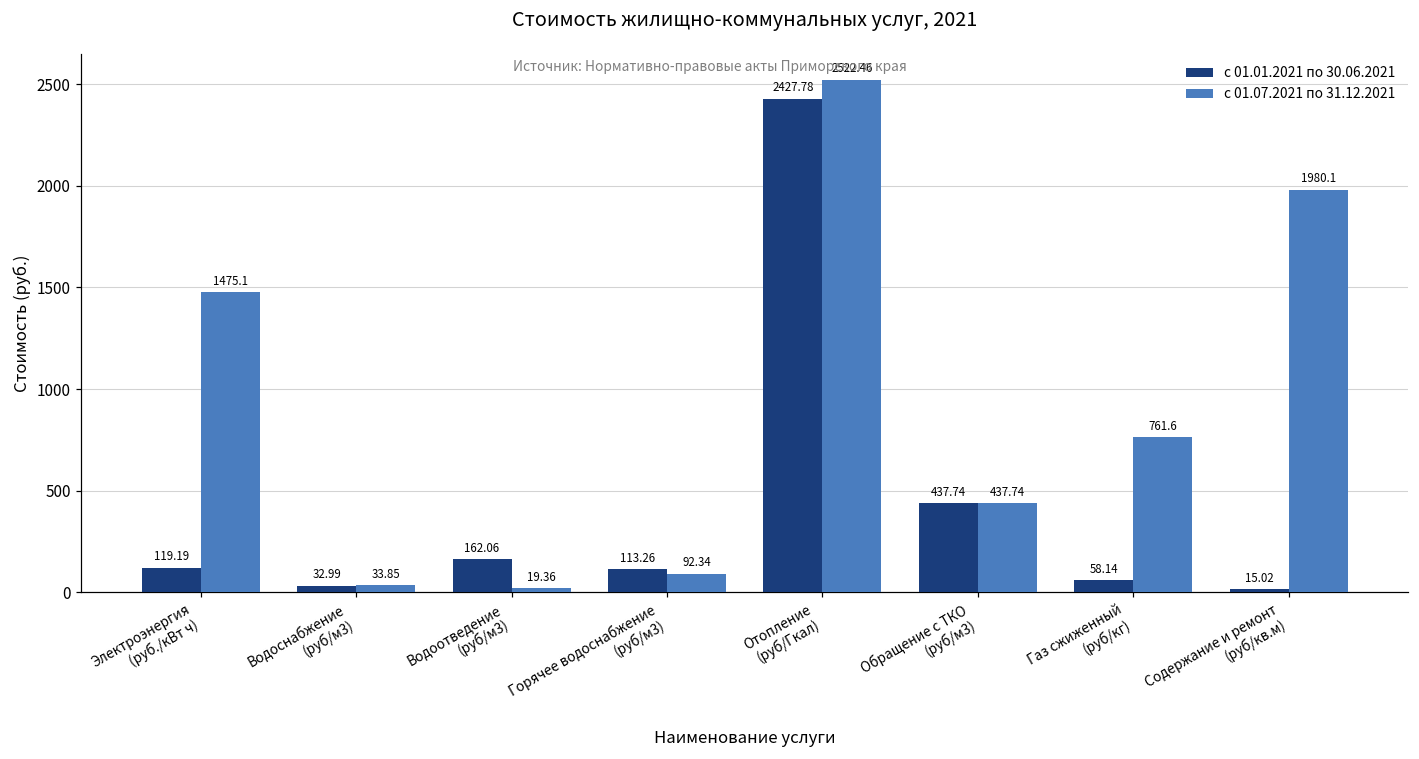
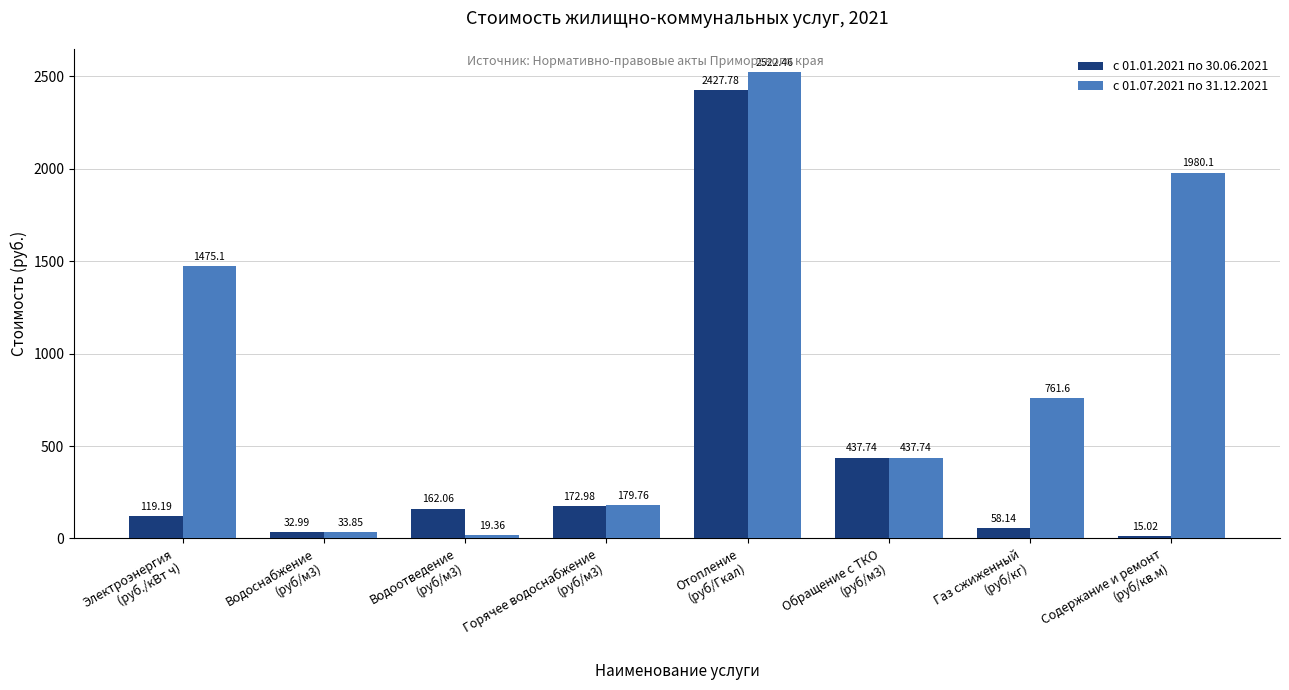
с 01.01.2021 по 30.06.2021, Горячее водоснабжение (руб/м3): 113.26 -> 172.98
с 01.07.2021 по 31.12.2021, Горячее водоснабжение (руб/м3): 92.34 -> 179.76
